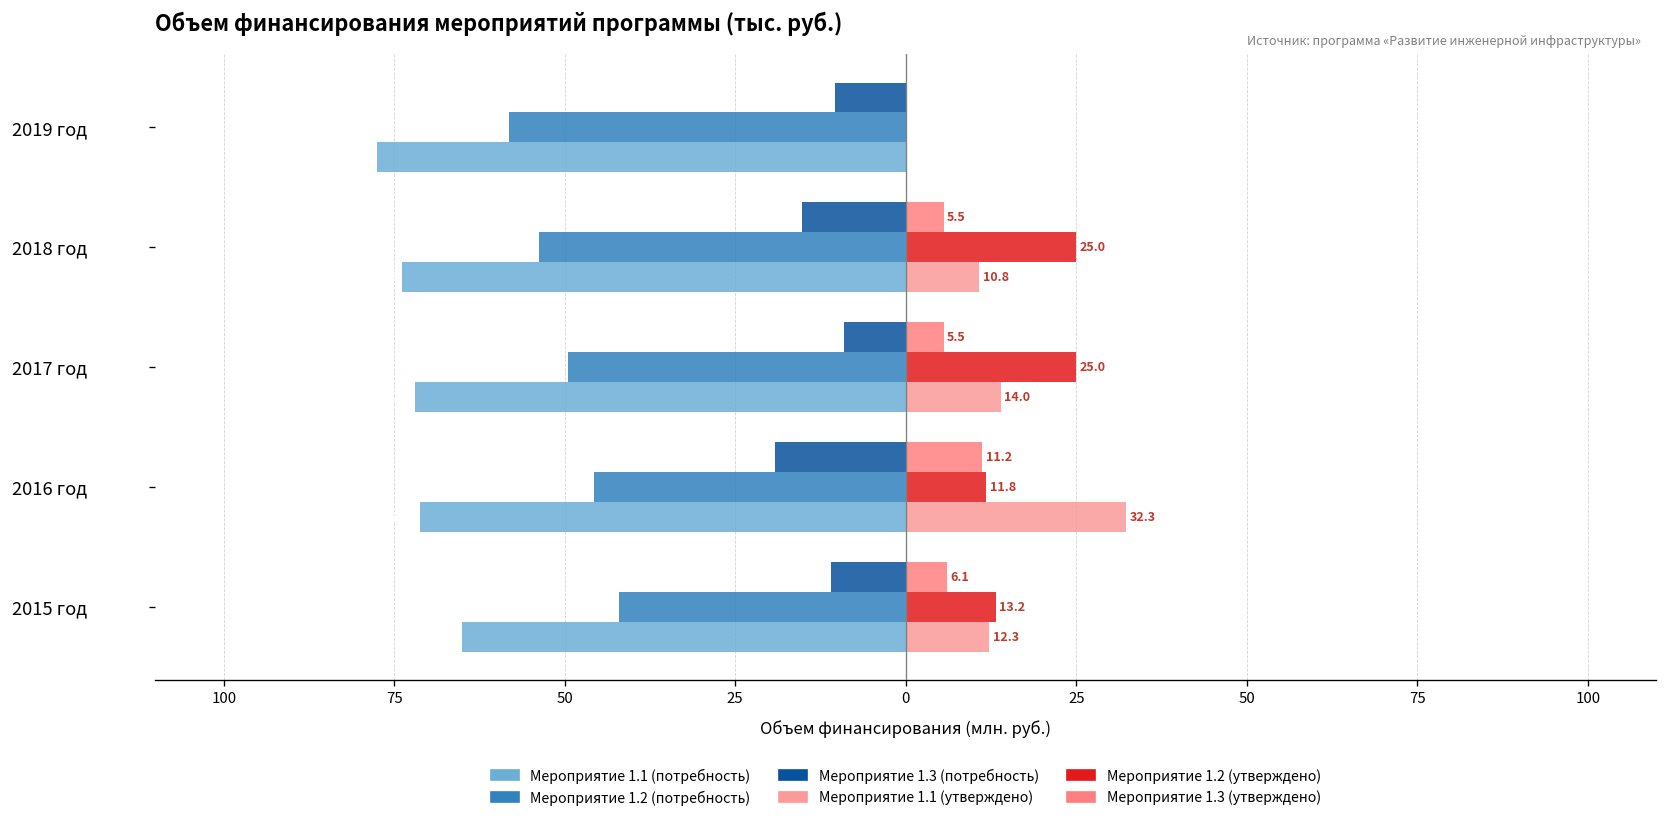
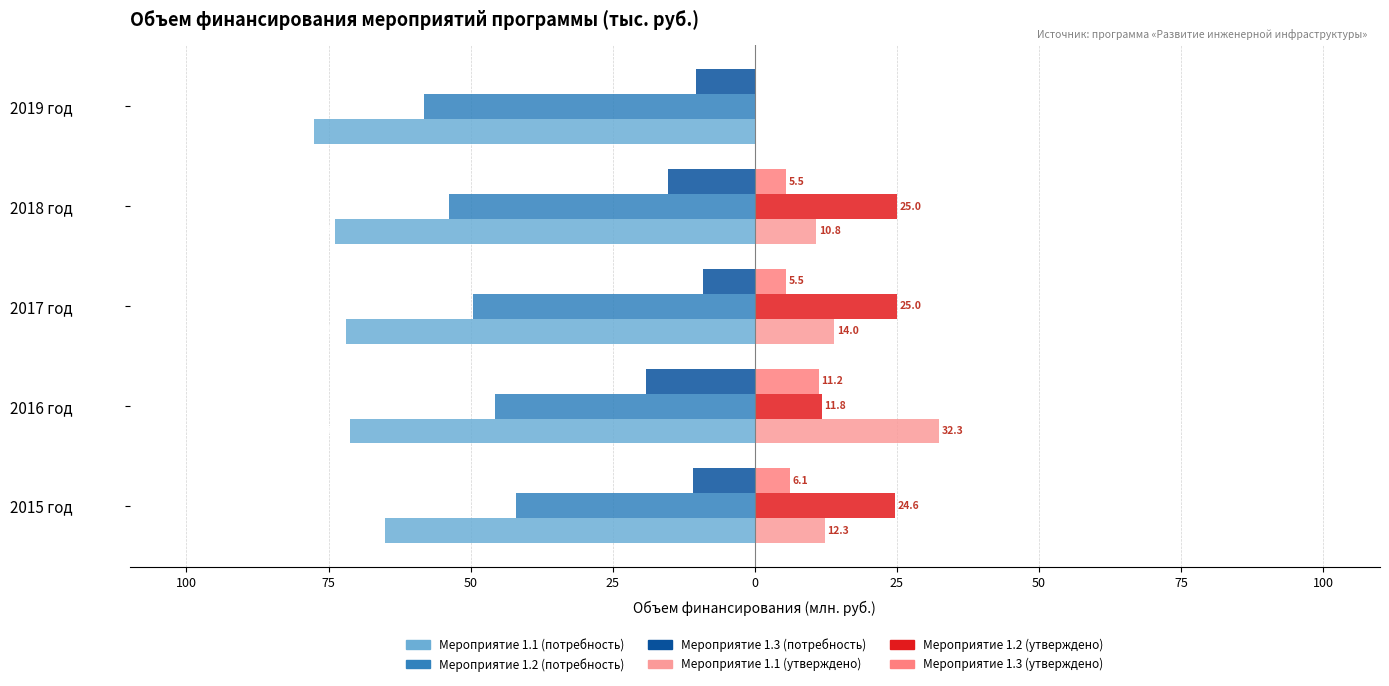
Мероприятие 1.2 (утверждено), 2015 год: 13.2 -> 24.6
